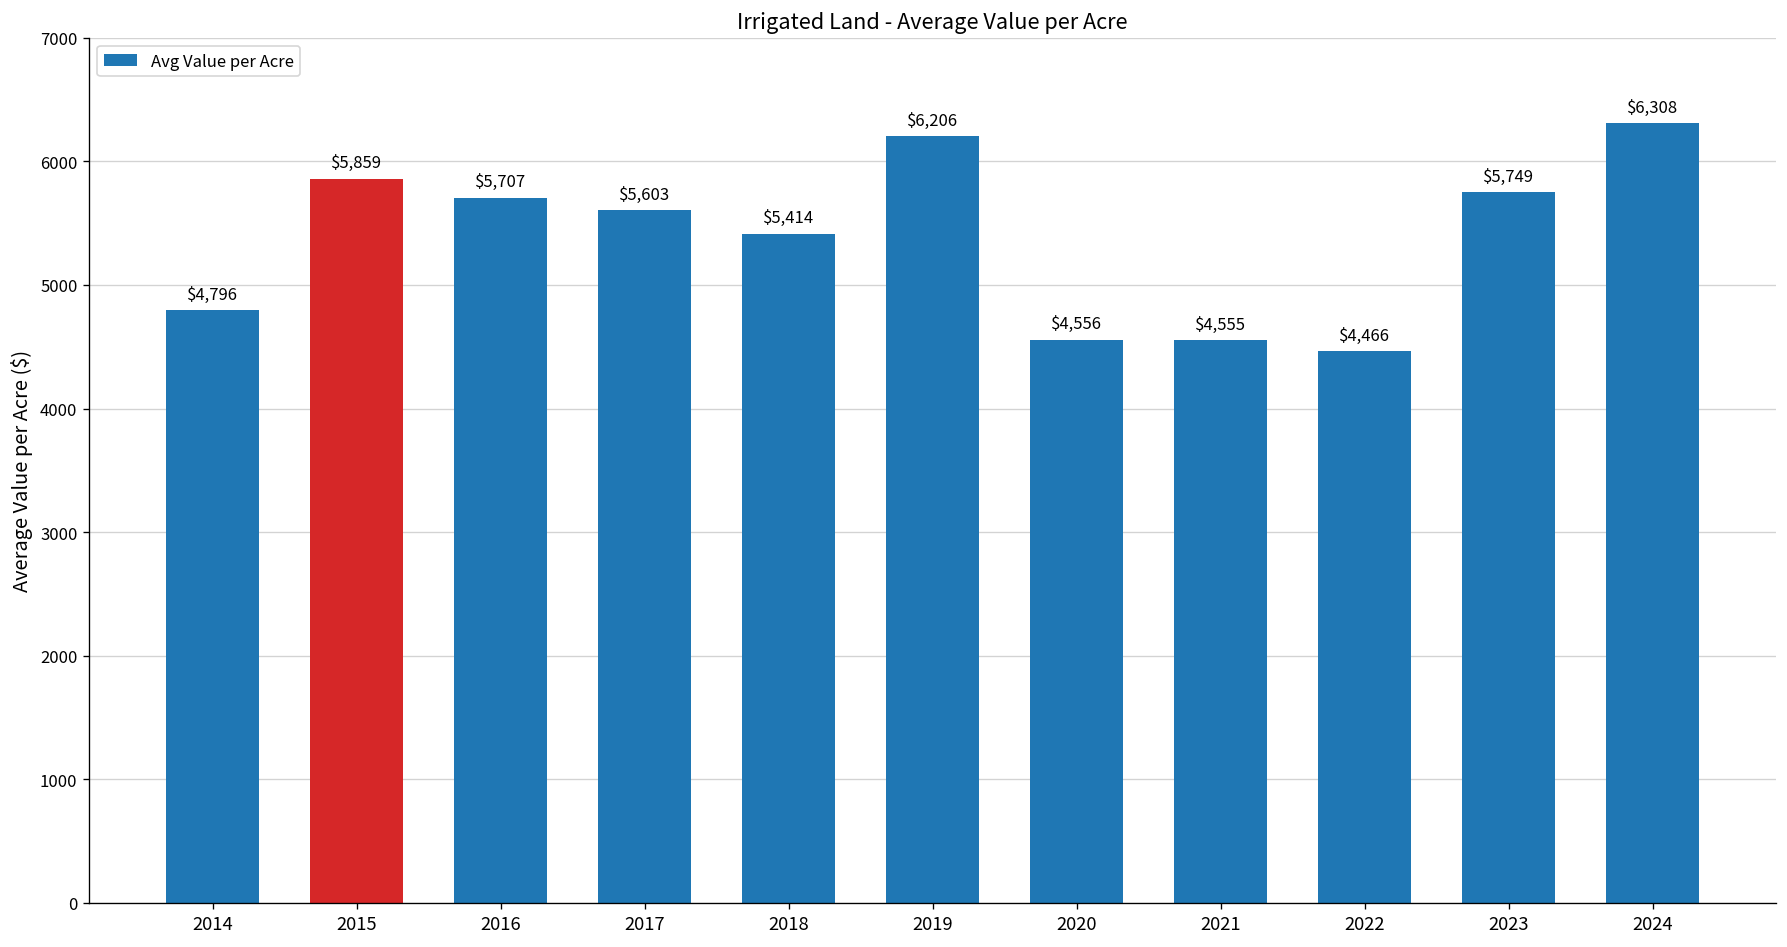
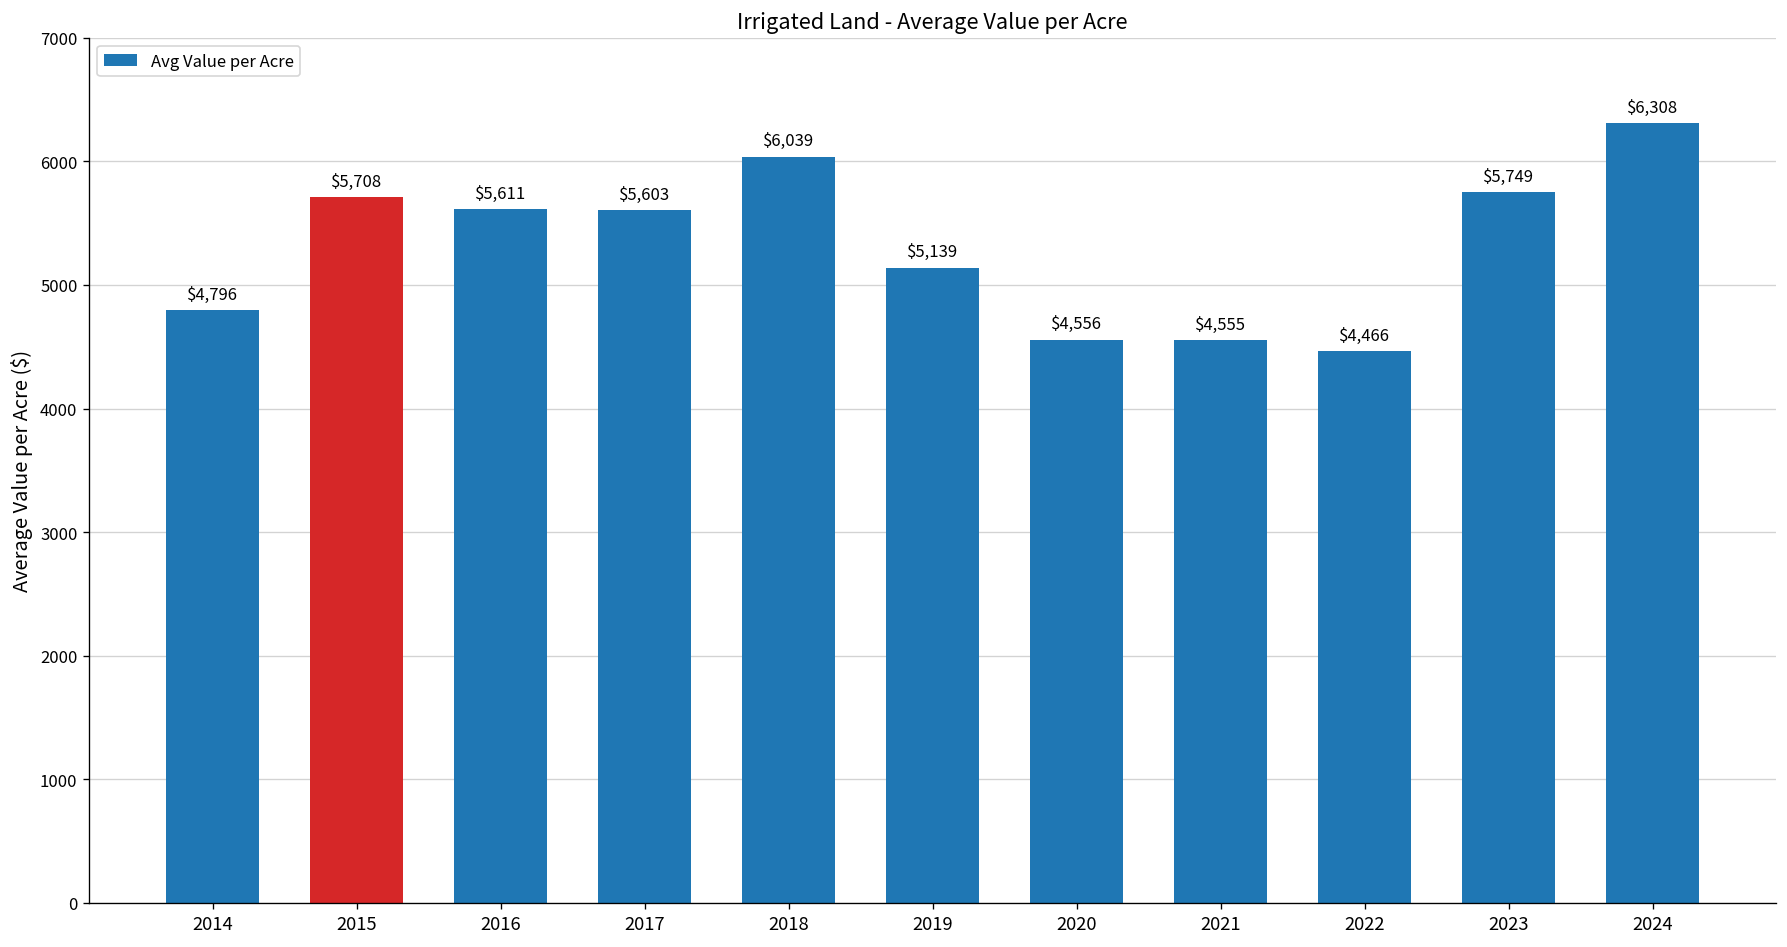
2015: $5,859 -> $5,708
2016: $5,707 -> $5,611
2018: $5,414 -> $6,039
2019: $6,206 -> $5,139
